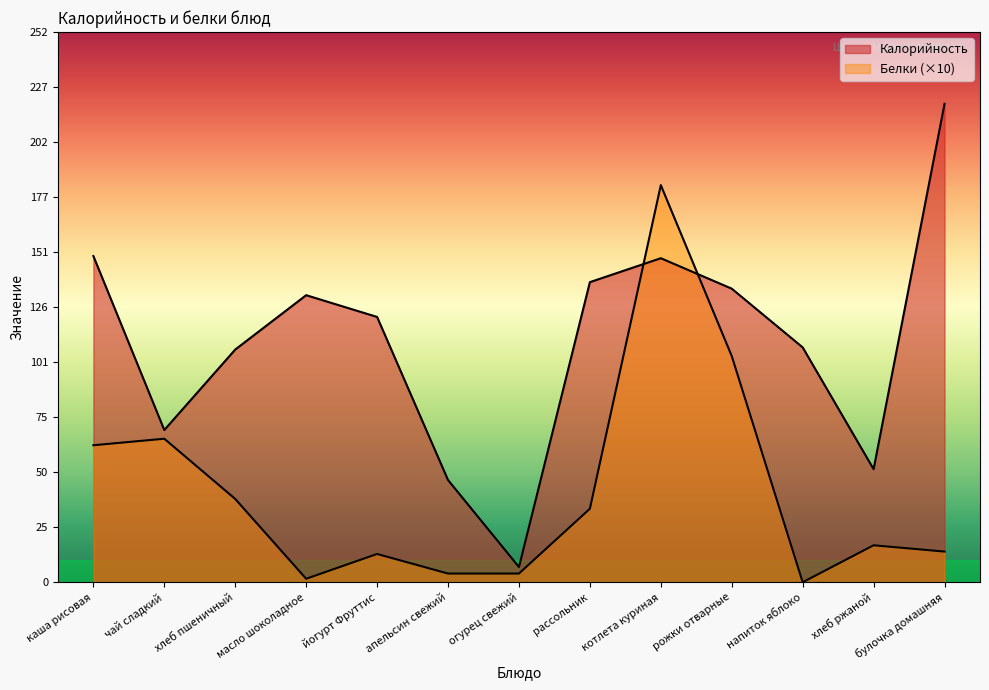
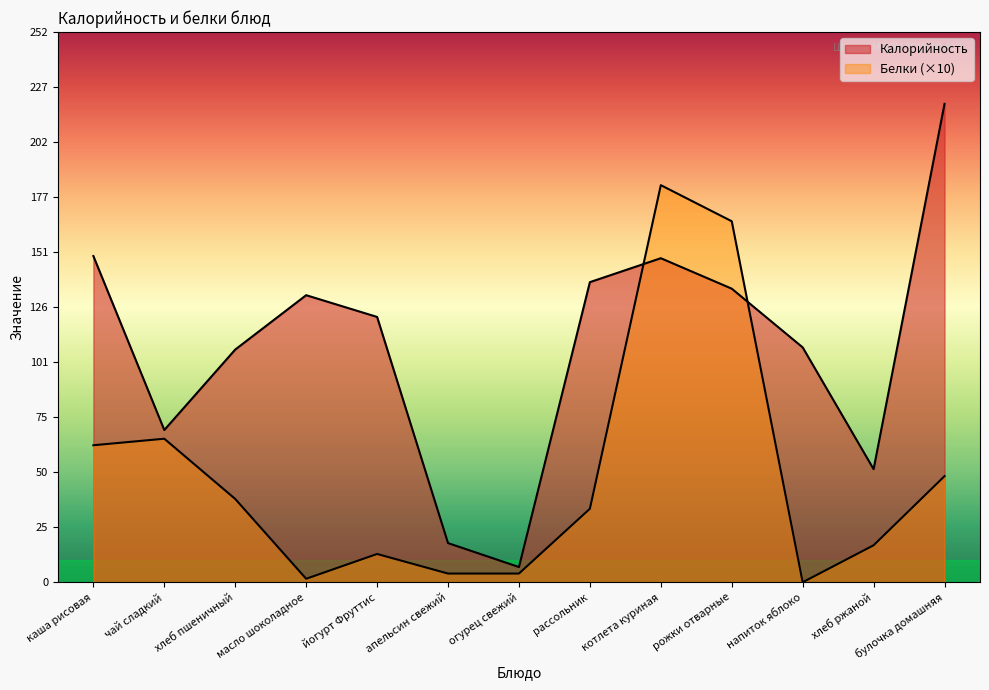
Калорийность, апельсин свежий: 47 -> 18
Белки (×10), рожки отварные: 104 -> 165
Белки (×10), булочка домашняя: 14 -> 49
